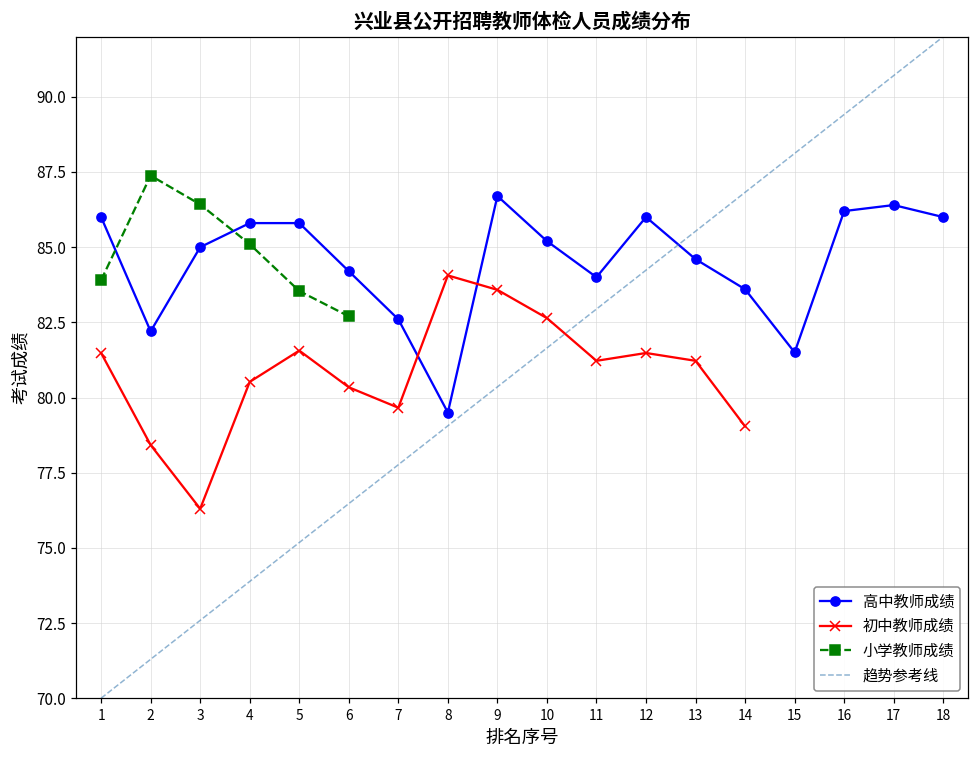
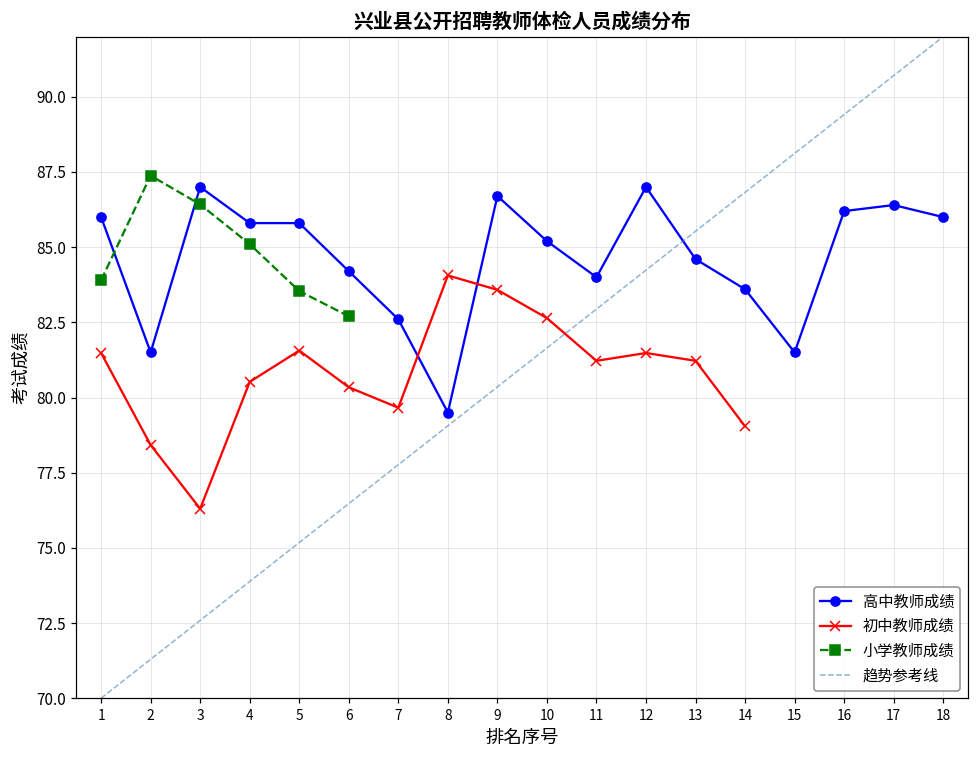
高中教师成绩, 2: 82.2 -> 81.5
高中教师成绩, 3: 85 -> 87
高中教师成绩, 12: 86 -> 87
